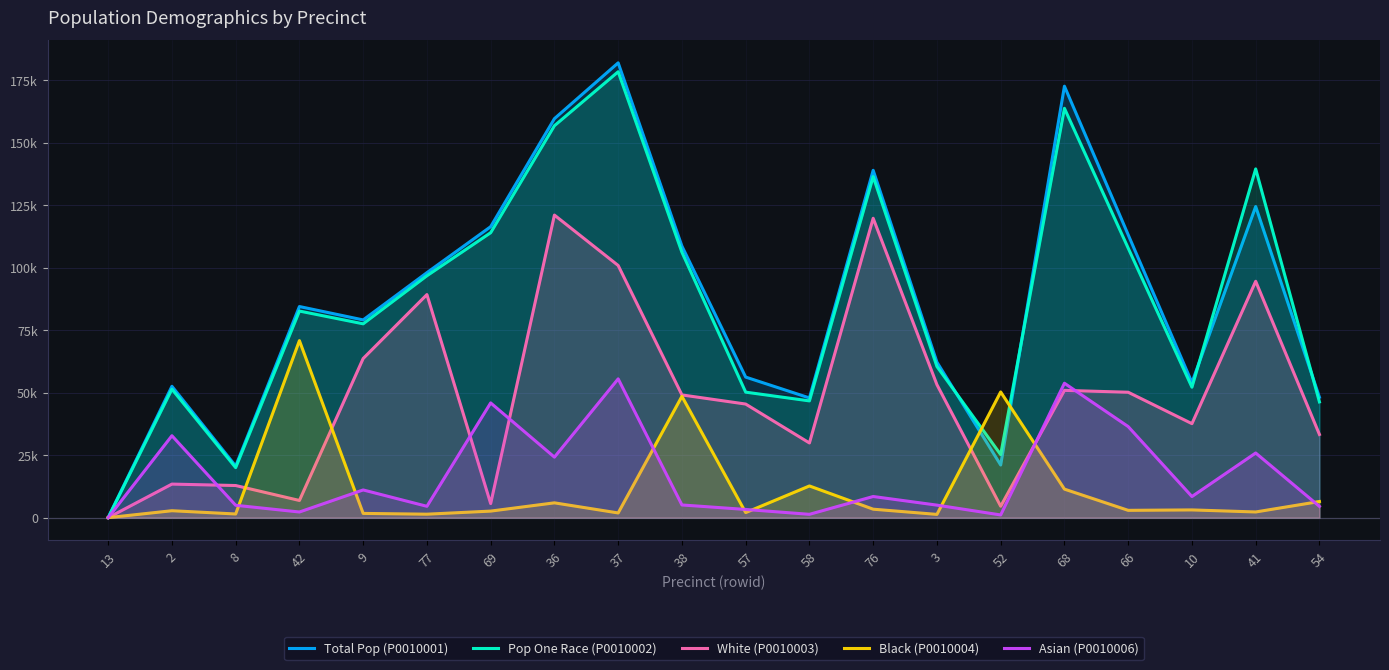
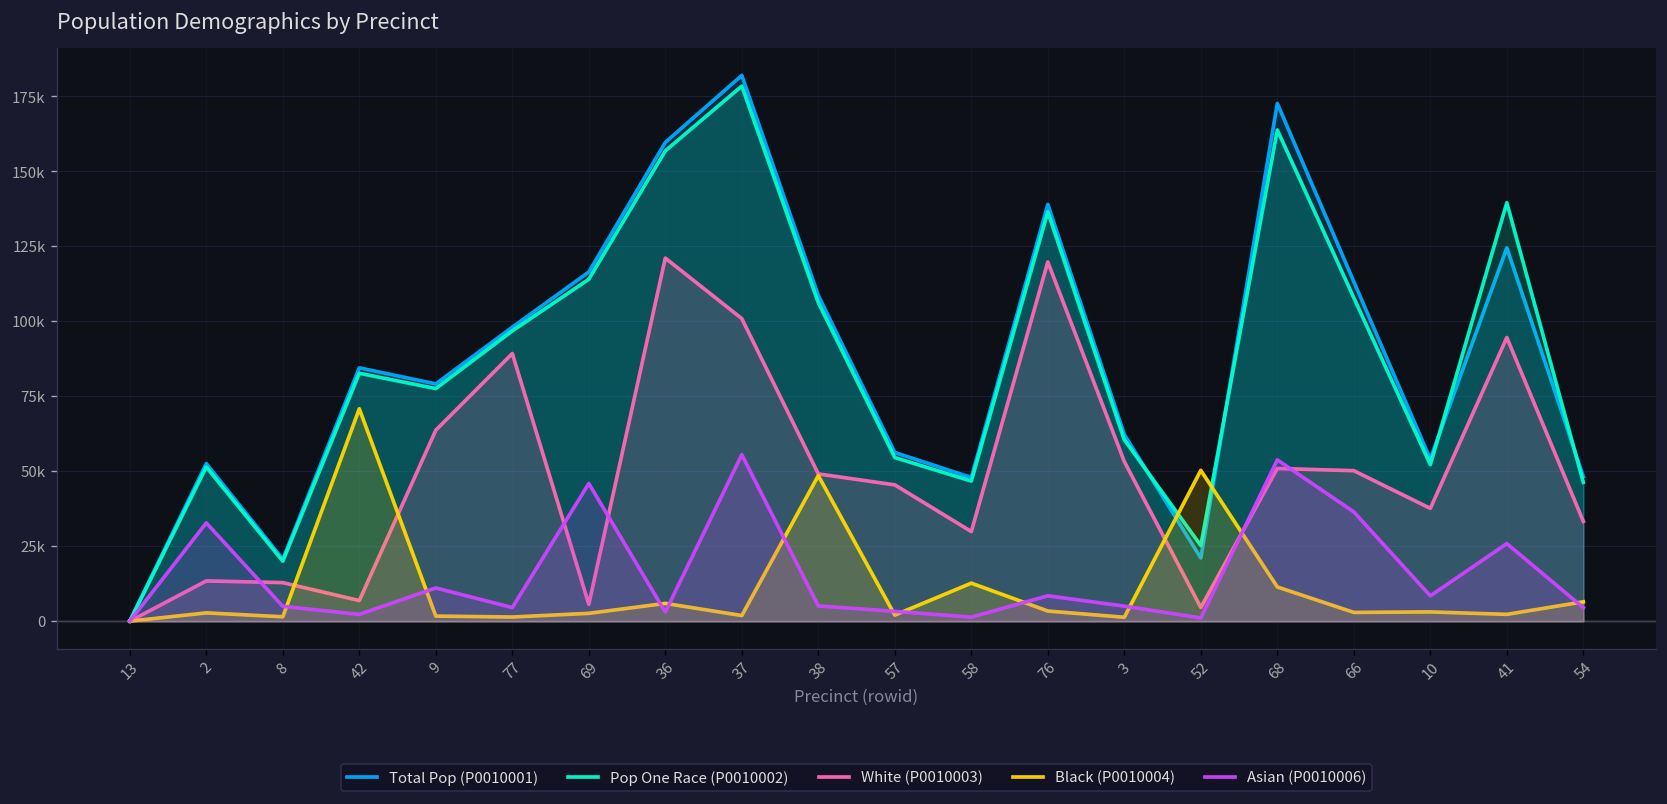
Asian (P0010006), 36: 24000 -> 3000
Pop One Race (P0010002), 57: 50000 -> 55000
